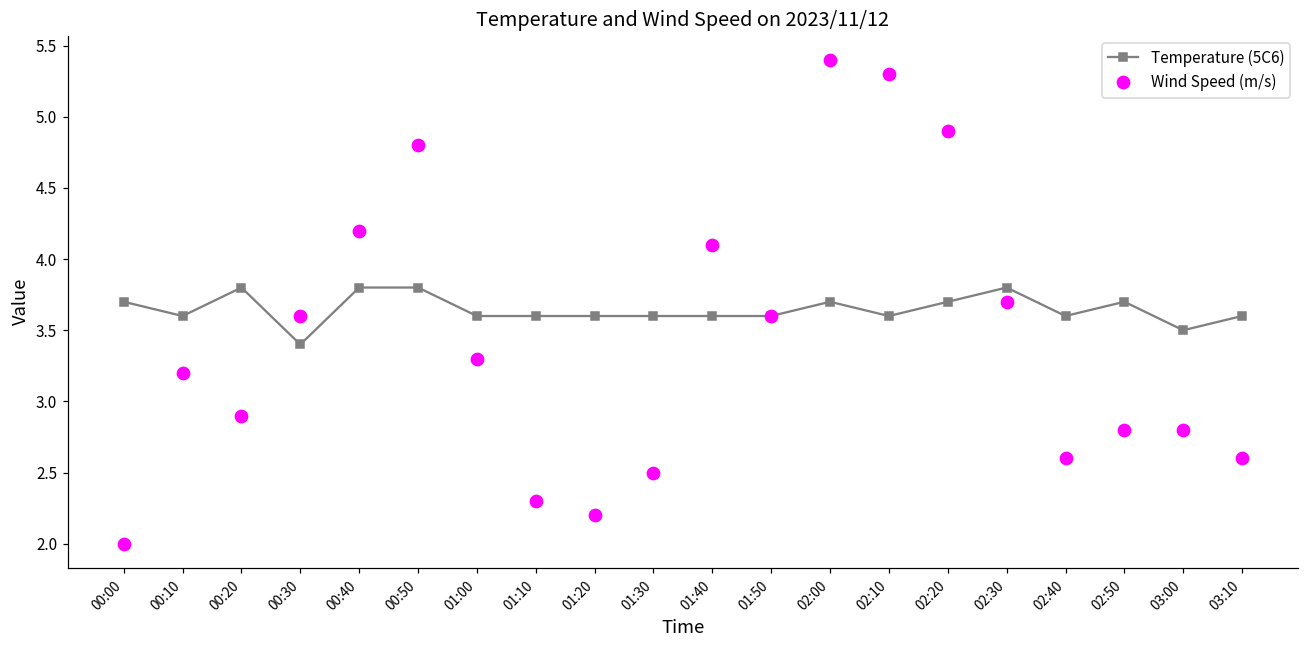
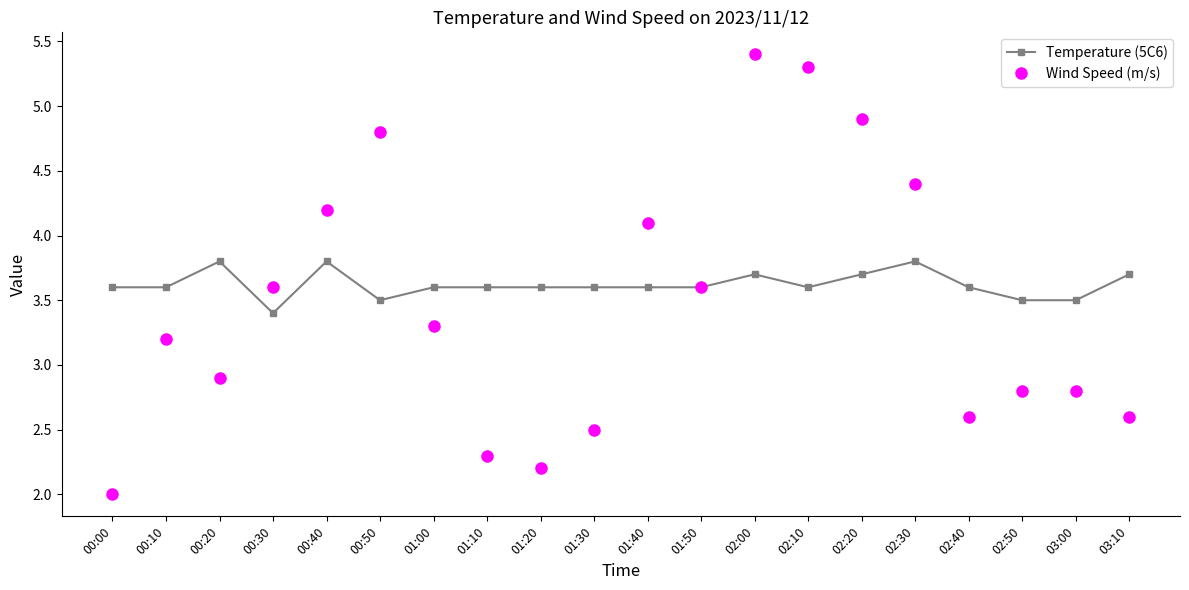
Temperature (5C6), 00:00: 3.7 -> 3.6
Temperature (5C6), 00:50: 3.8 -> 3.5
Wind Speed (m/s), 02:30: 3.7 -> 4.4
Temperature (5C6), 02:50: 3.7 -> 3.5
Temperature (5C6), 03:10: 3.6 -> 3.7
